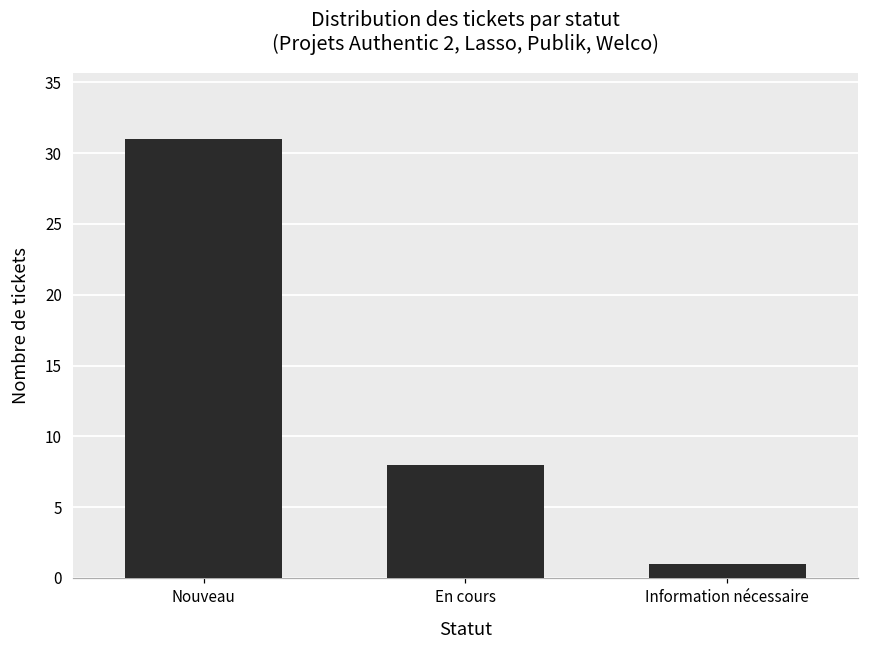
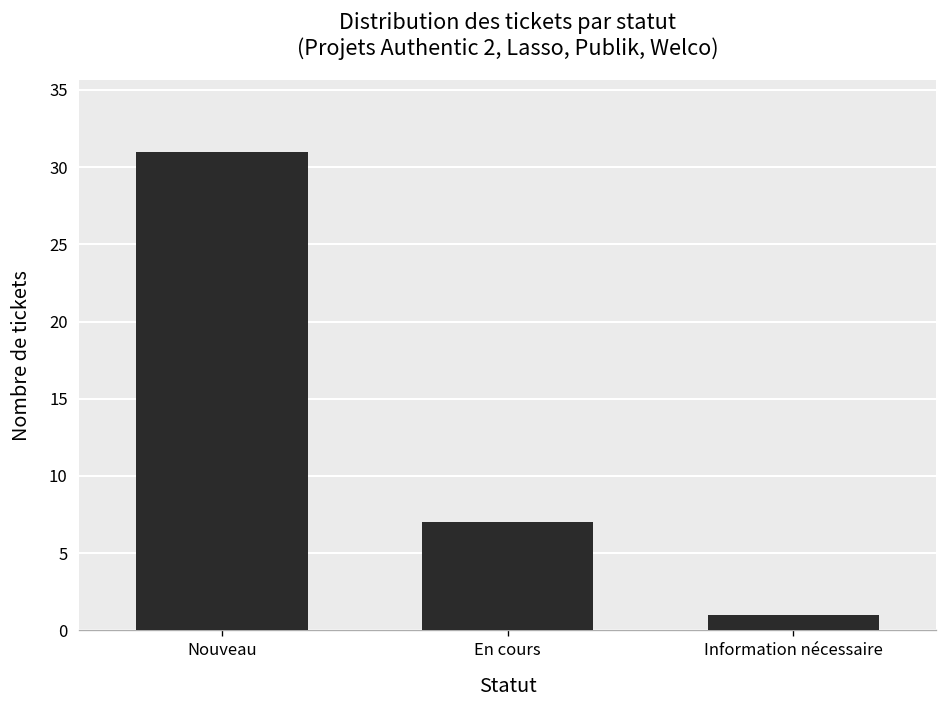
En cours: 8 -> 7
